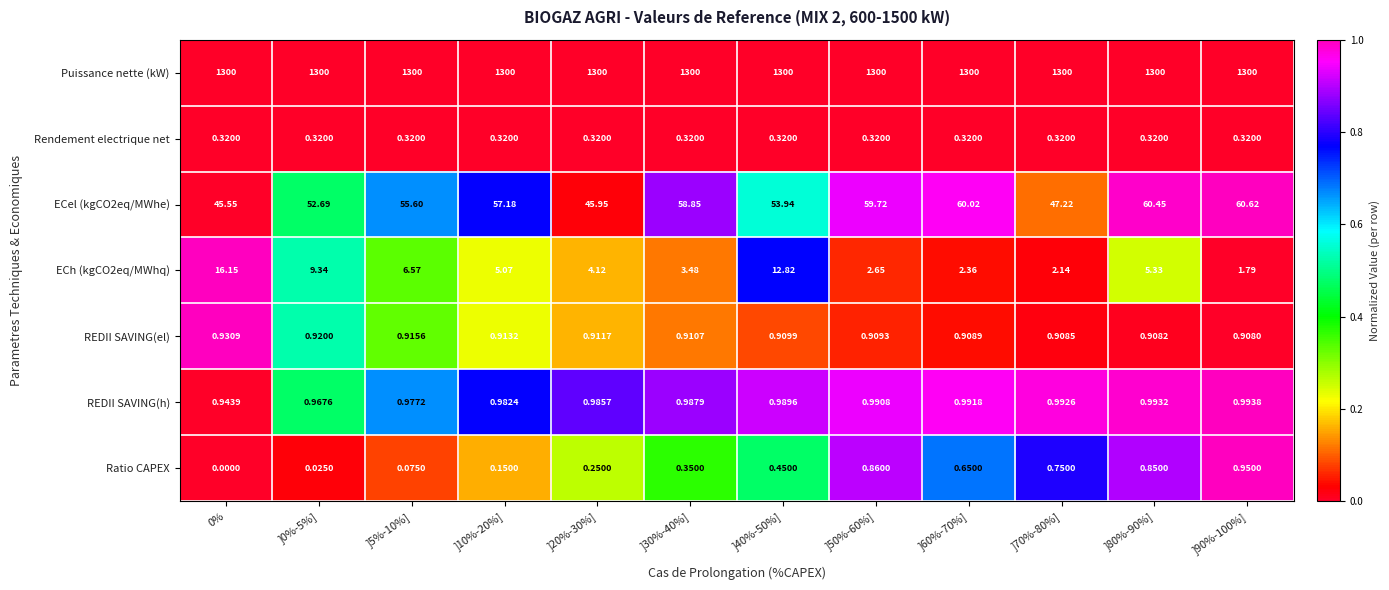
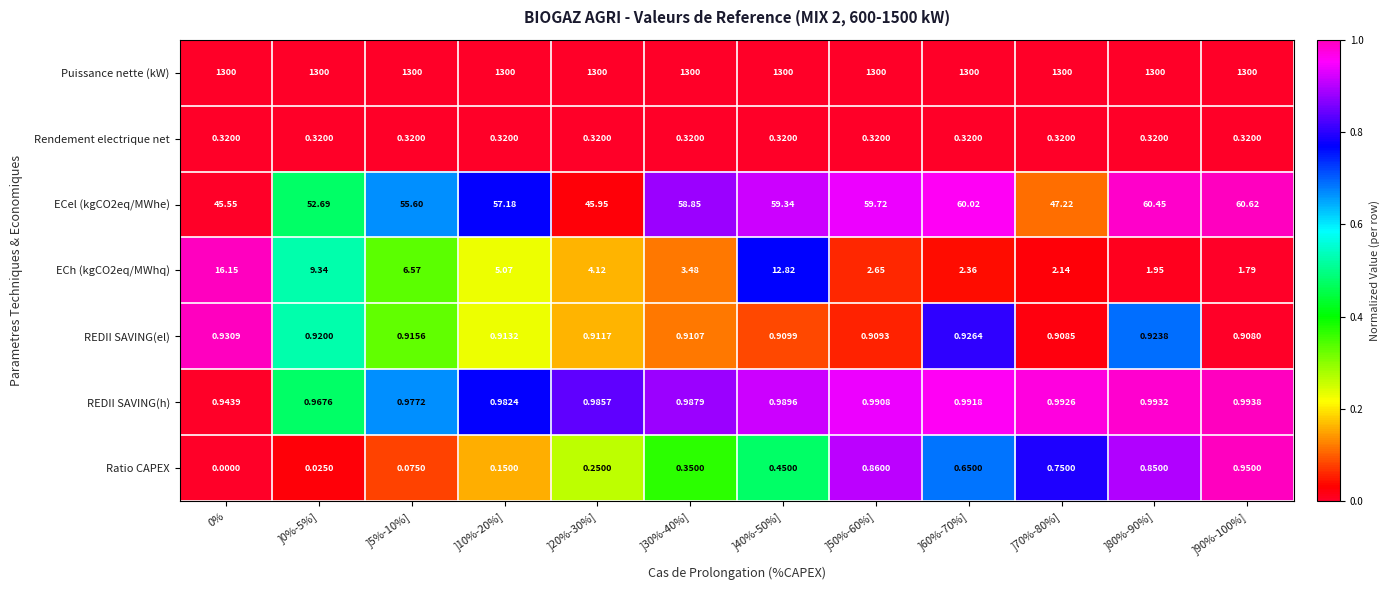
ECel (kgCO2eq/MWhe), ]40%-50%]: 53.94 -> 59.34
ECh (kgCO2eq/MWhq), ]80%-90%]: 5.33 -> 1.95
REDII SAVING(el), ]60%-70%]: 0.9089 -> 0.9264
REDII SAVING(el), ]80%-90%]: 0.9082 -> 0.9238
